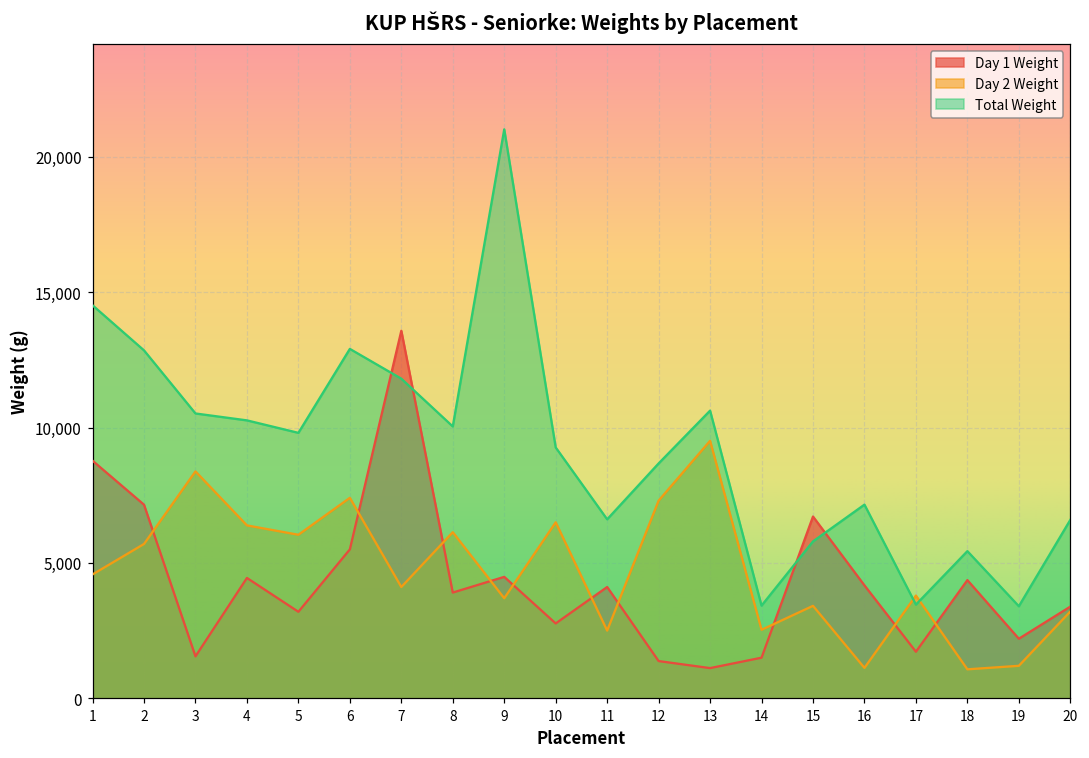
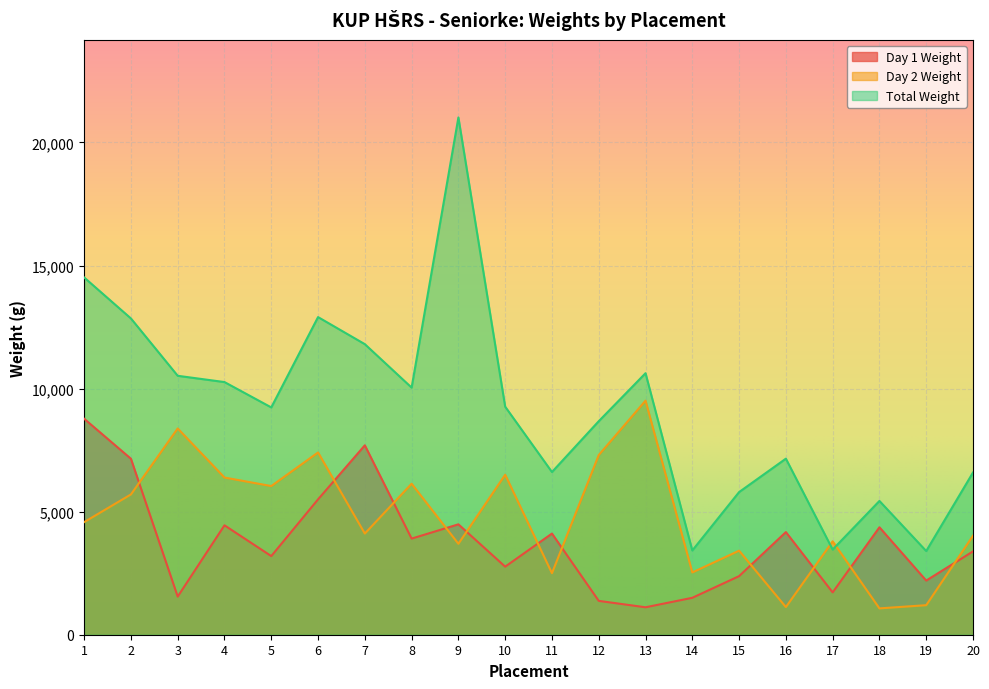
Total Weight, 5: 9,800 -> 9,200
Day 1 Weight, 7: 13,600 -> 7,700
Day 1 Weight, 15: 6,700 -> 2,400
Day 2 Weight, 20: 3,200 -> 4,000
